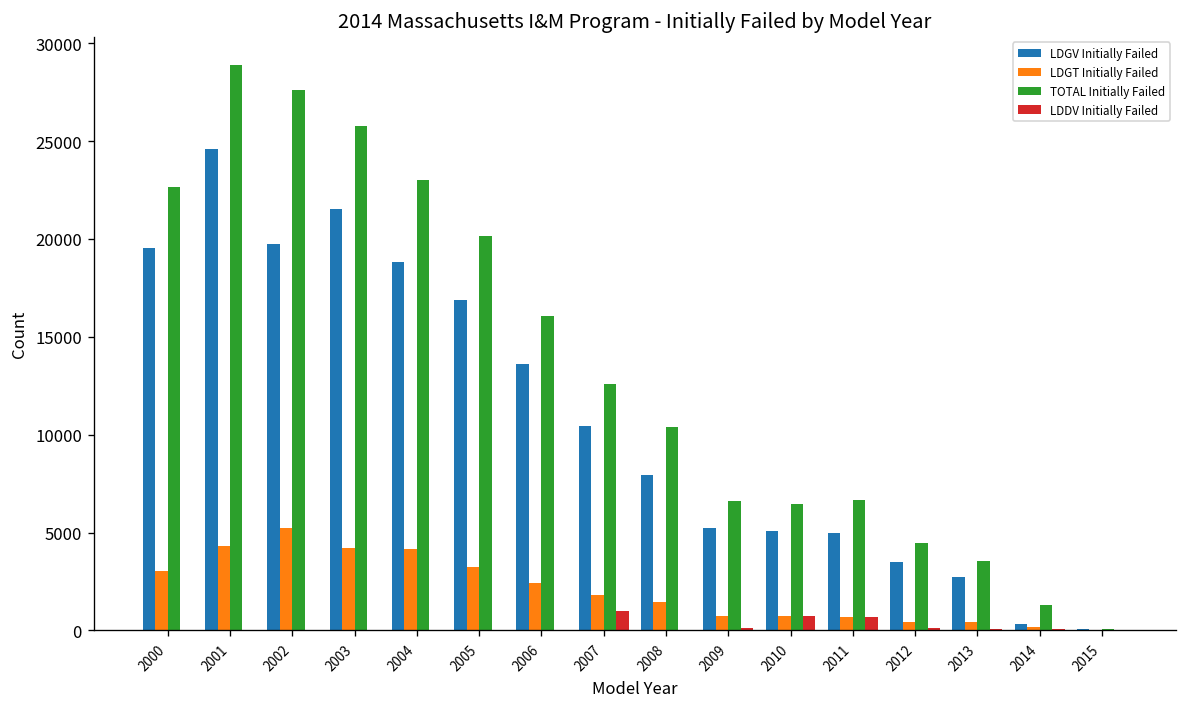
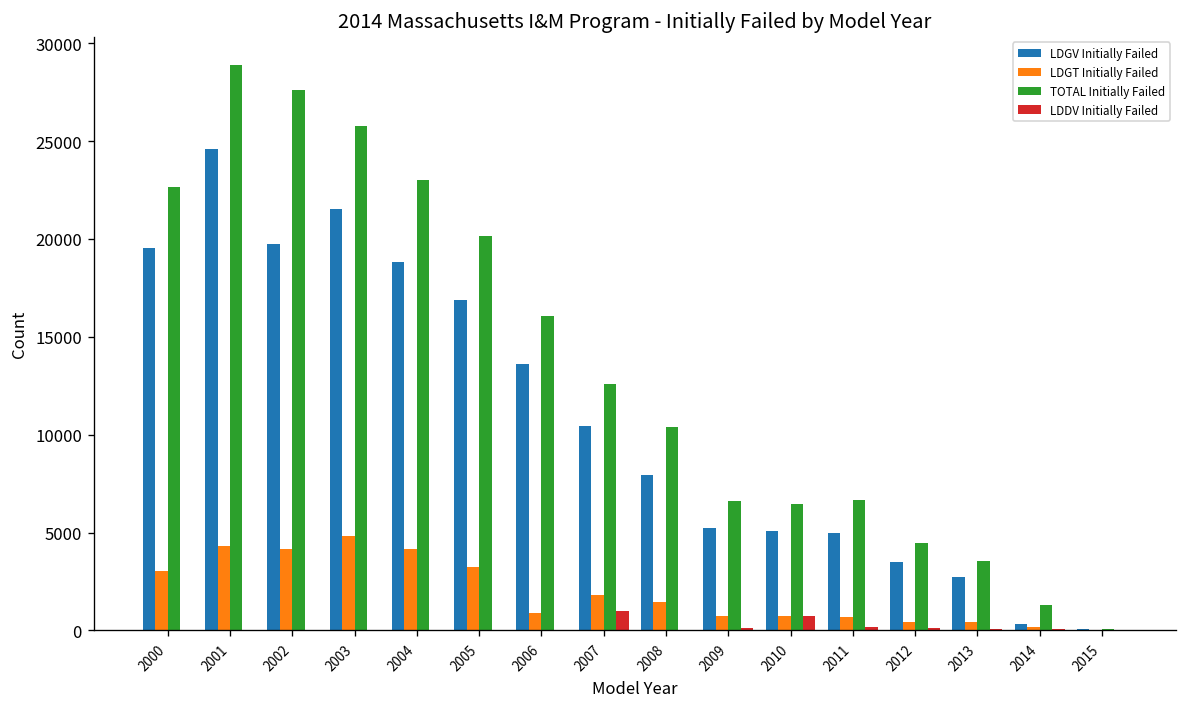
LDGT Initially Failed, 2002: 5200 -> 4200
LDGT Initially Failed, 2003: 4200 -> 4800
LDGT Initially Failed, 2006: 2400 -> 900
LDDV Initially Failed, 2011: 700 -> 200
